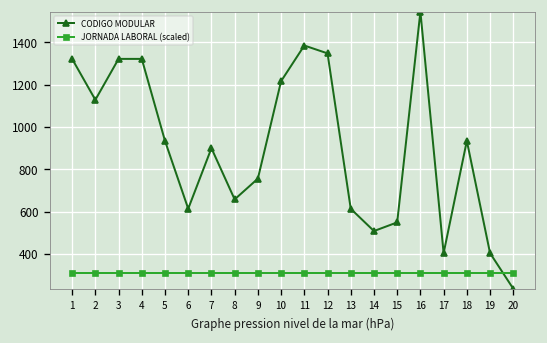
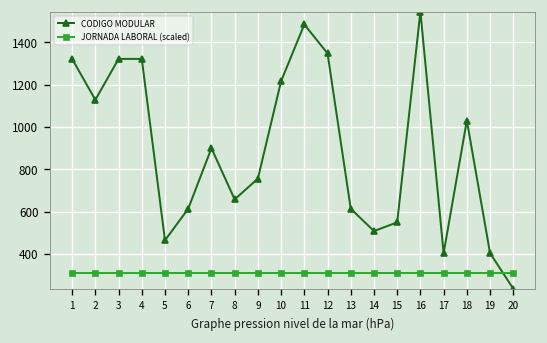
CODIGO MODULAR, 5: 930 -> 460
CODIGO MODULAR, 11: 1380 -> 1480
CODIGO MODULAR, 18: 930 -> 1030
